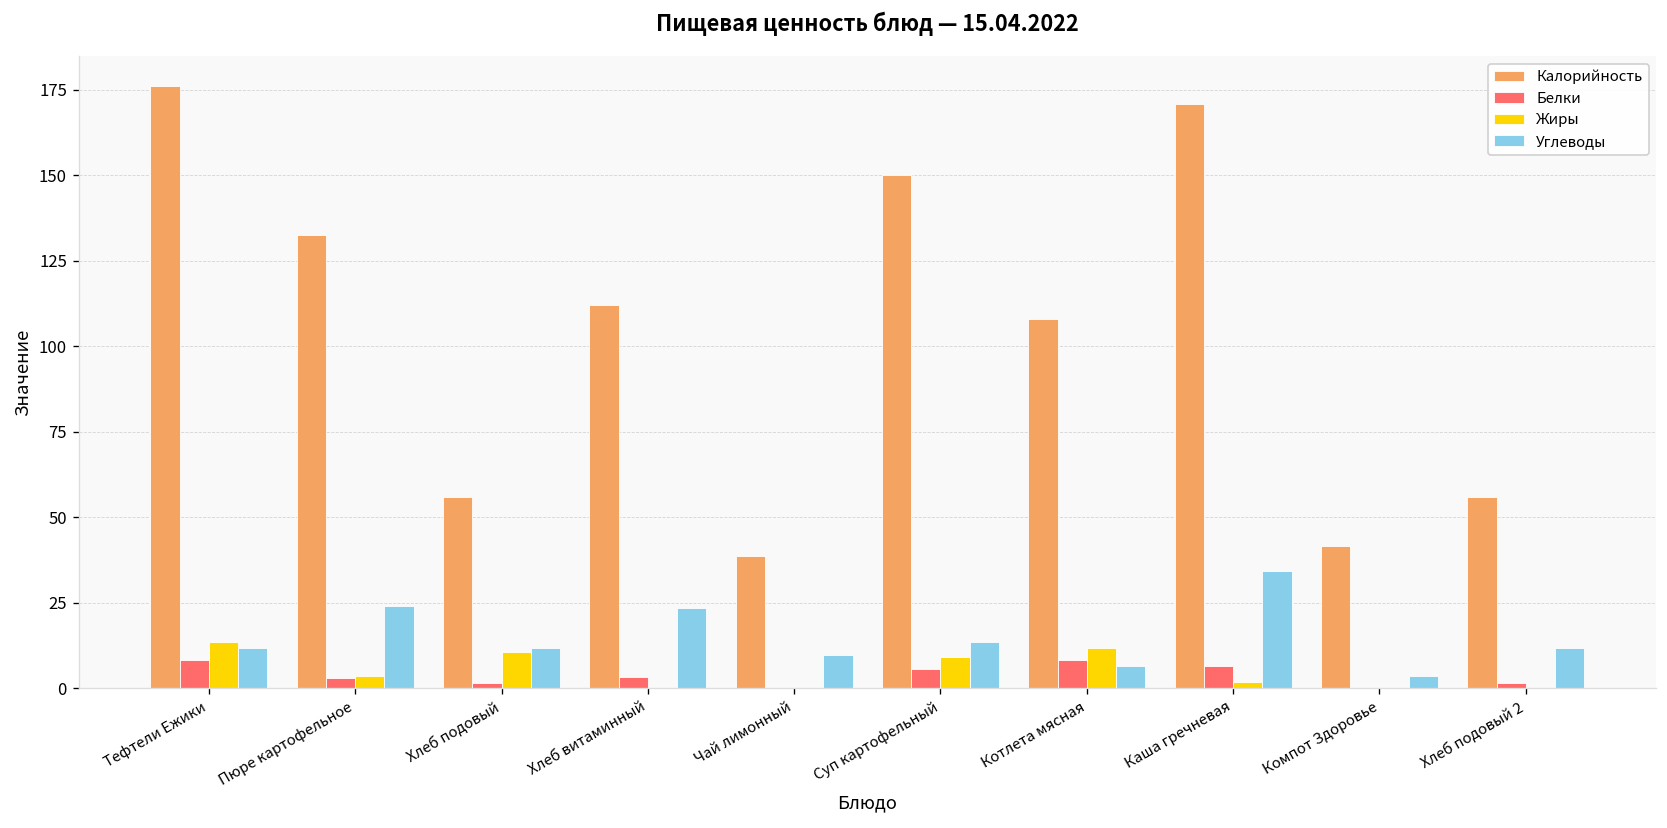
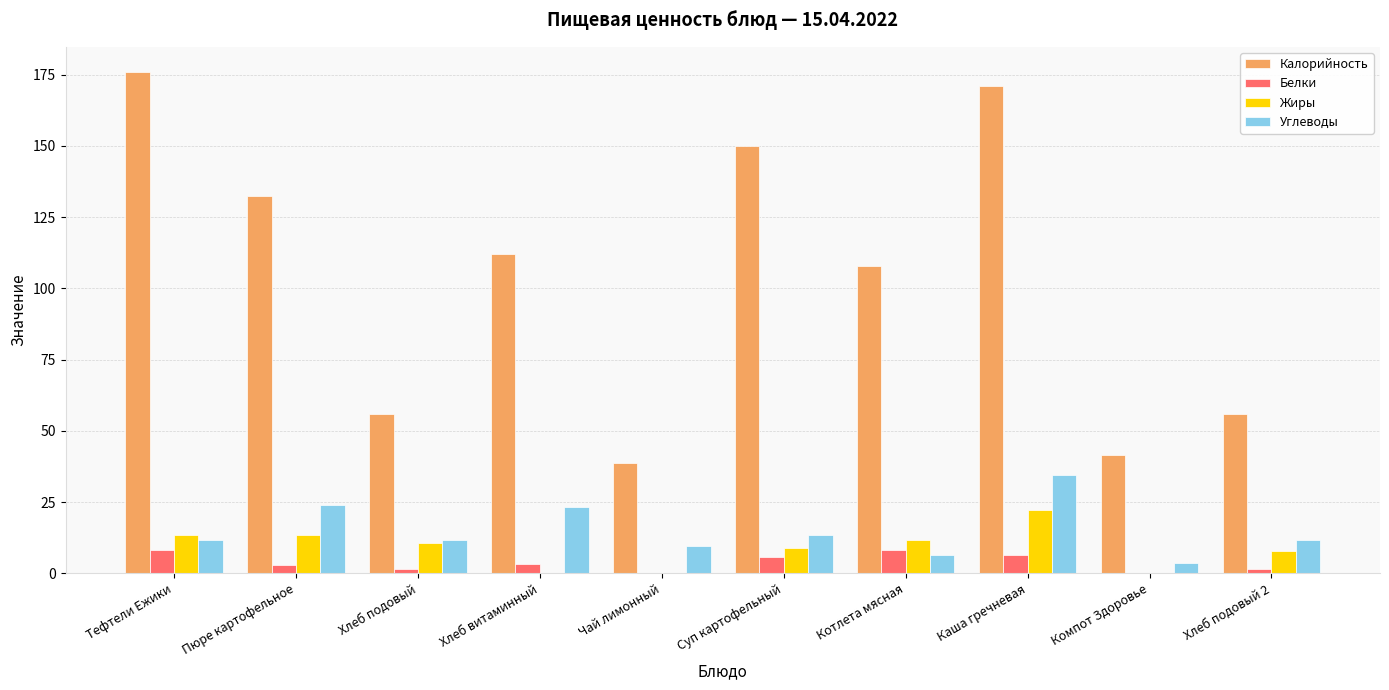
Жиры, Пюре картофельное: 4 -> 14
Жиры, Каша гречневая: 2 -> 22
Жиры, Хлеб подовый 2: 0 -> 8
